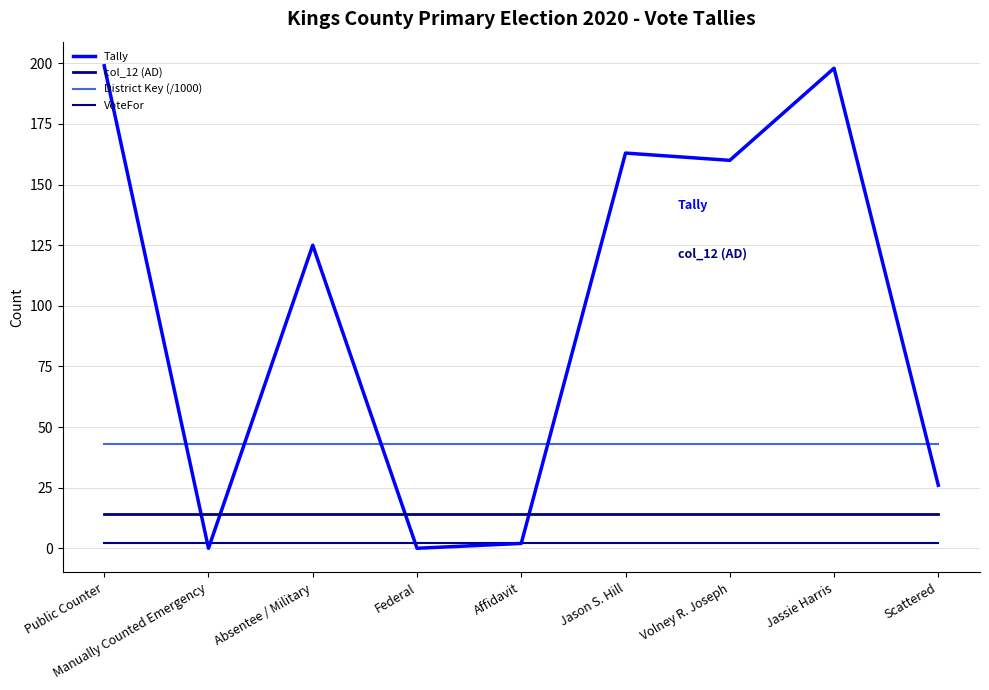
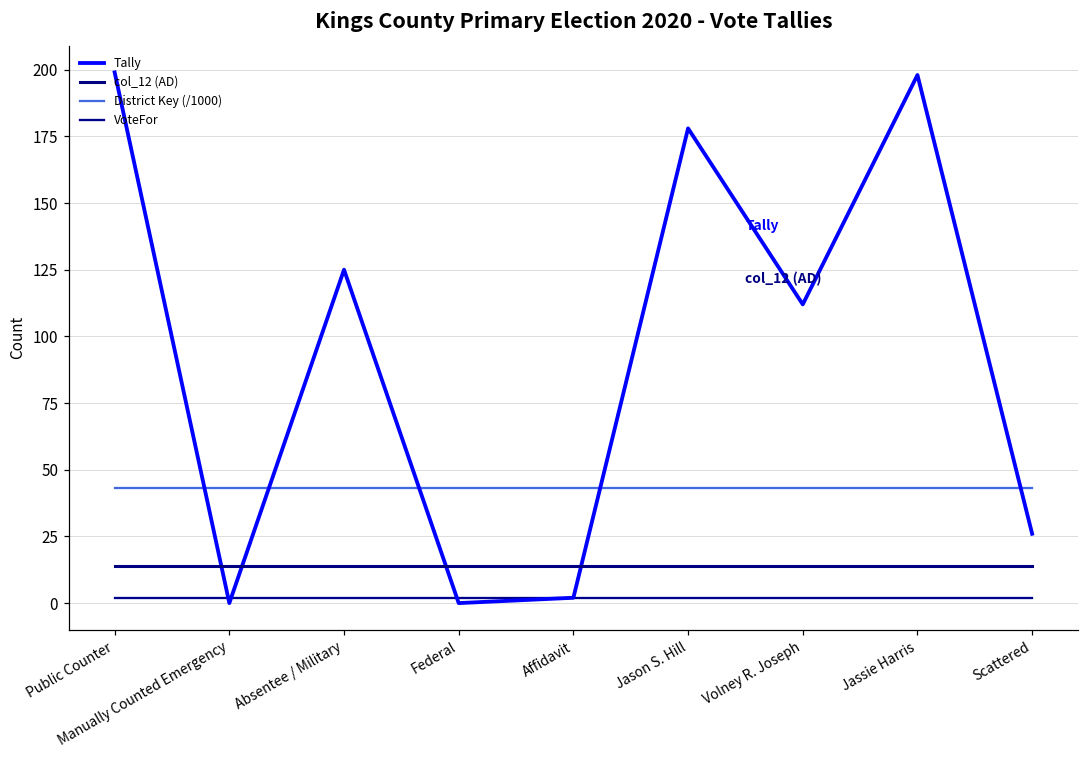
Tally, Jason S. Hill: 163 -> 178
Tally, Volney R. Joseph: 160 -> 112
